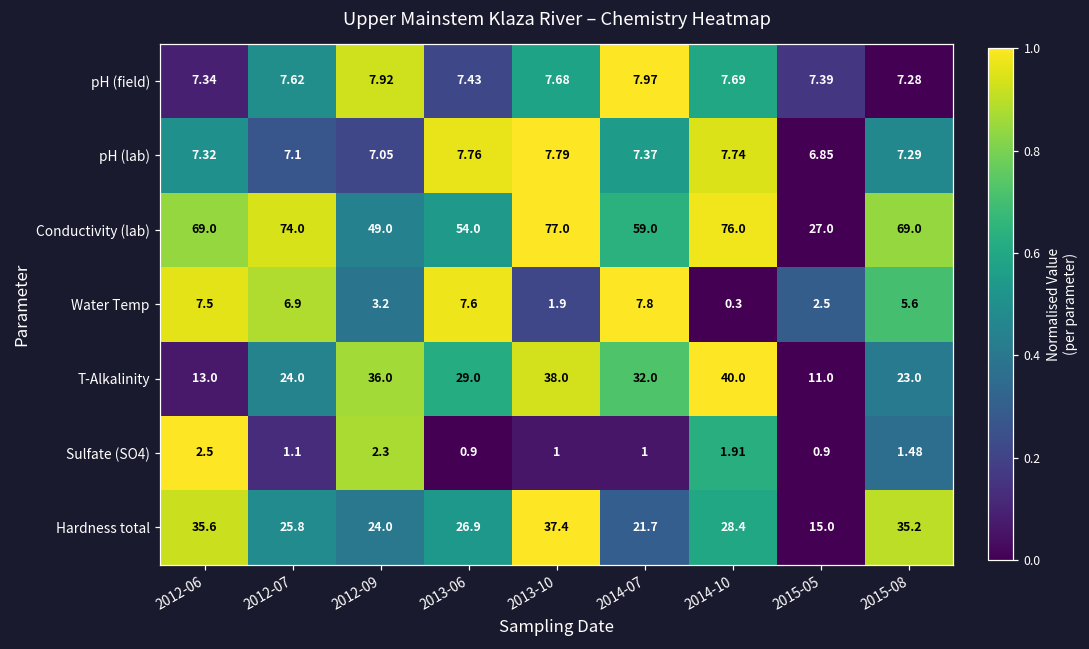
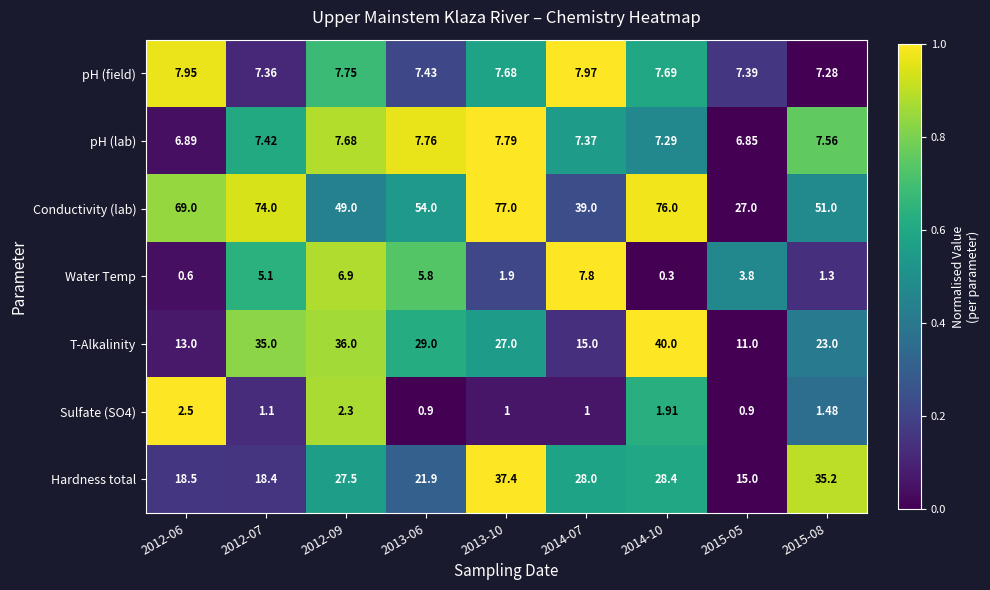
pH (field), 2012-06: 7.34 -> 7.95
pH (field), 2012-07: 7.62 -> 7.36
pH (field), 2012-09: 7.92 -> 7.75
pH (lab), 2012-06: 7.32 -> 6.89
pH (lab), 2012-07: 7.1 -> 7.42
pH (lab), 2012-09: 7.05 -> 7.68
pH (lab), 2014-10: 7.74 -> 7.29
pH (lab), 2015-08: 7.29 -> 7.56
Conductivity (lab), 2014-07: 59.0 -> 39.0
Conductivity (lab), 2015-08: 69.0 -> 51.0
Water Temp, 2012-06: 7.5 -> 0.6
Water Temp, 2012-07: 6.9 -> 5.1
Water Temp, 2012-09: 3.2 -> 6.9
Water Temp, 2013-06: 7.6 -> 5.8
Water Temp, 2015-05: 2.5 -> 3.8
Water Temp, 2015-08: 5.6 -> 1.3
T-Alkalinity, 2012-07: 24.0 -> 35.0
T-Alkalinity, 2013-10: 38.0 -> 27.0
T-Alkalinity, 2014-07: 32.0 -> 15.0
Hardness total, 2012-06: 35.6 -> 18.5
Hardness total, 2012-07: 25.8 -> 18.4
Hardness total, 2012-09: 24.0 -> 27.5
Hardness total, 2013-06: 26.9 -> 21.9
Hardness total, 2014-07: 21.7 -> 28.0
